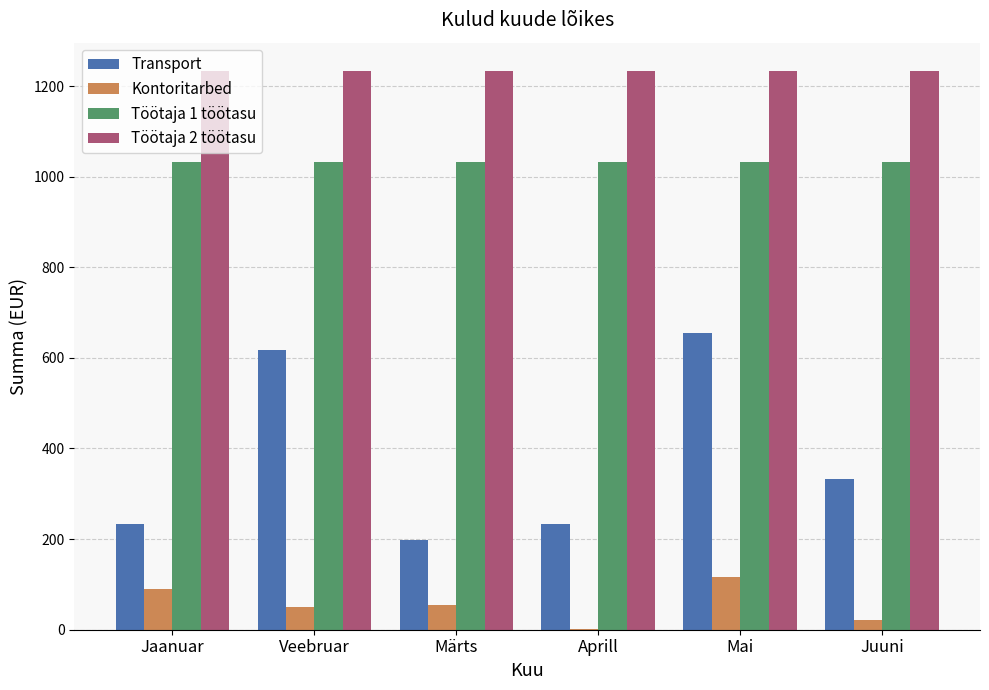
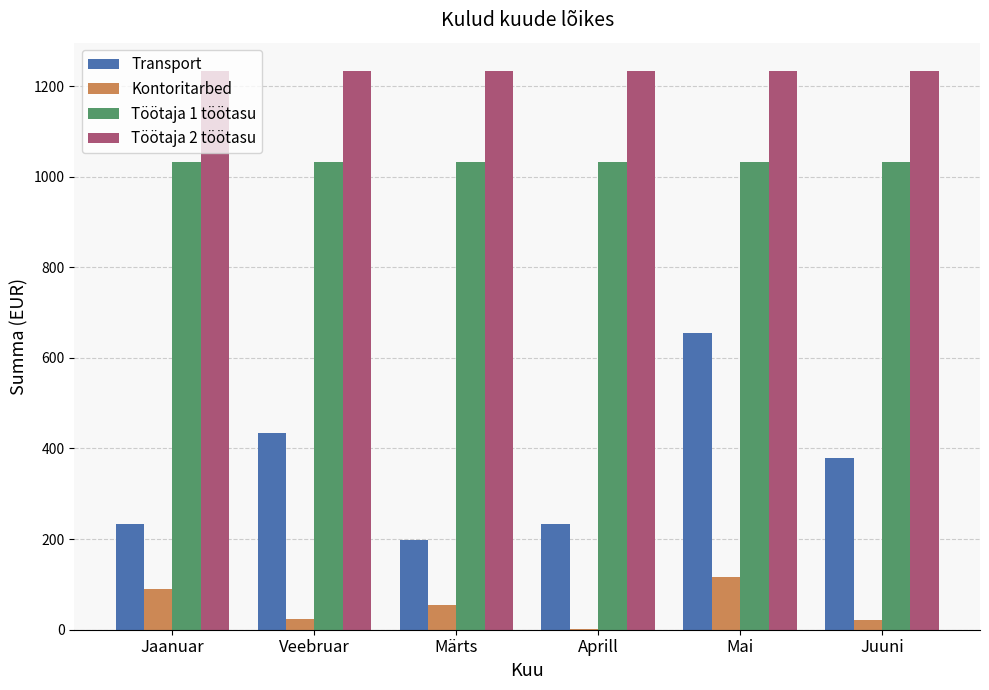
Transport, Veebruar: 620 -> 430
Kontoritarbed, Veebruar: 50 -> 20
Transport, Juuni: 330 -> 380
